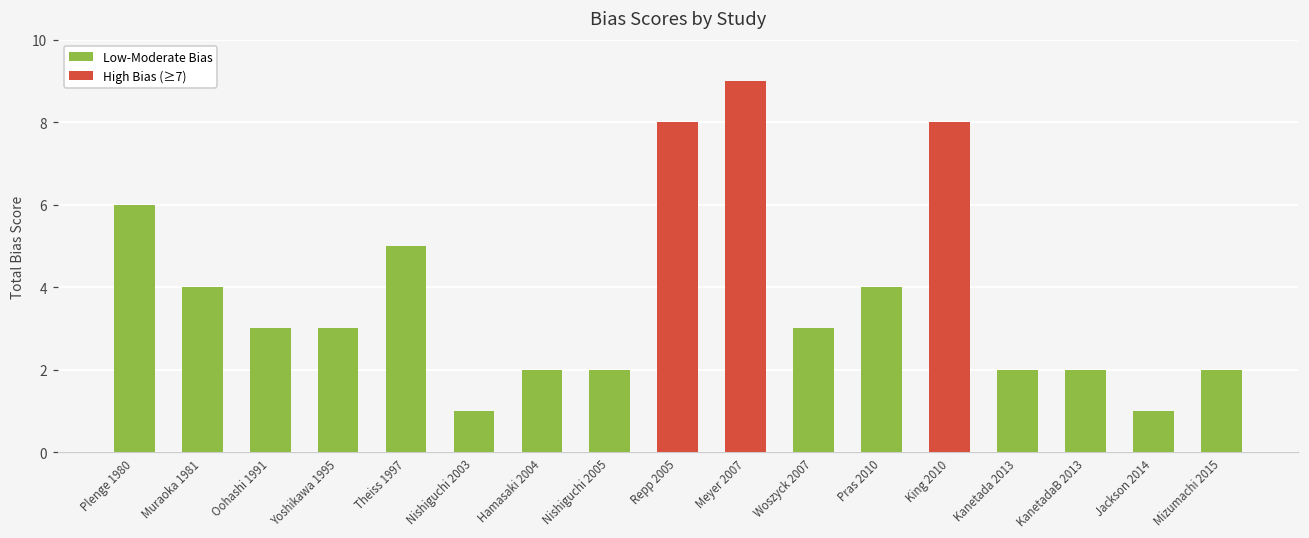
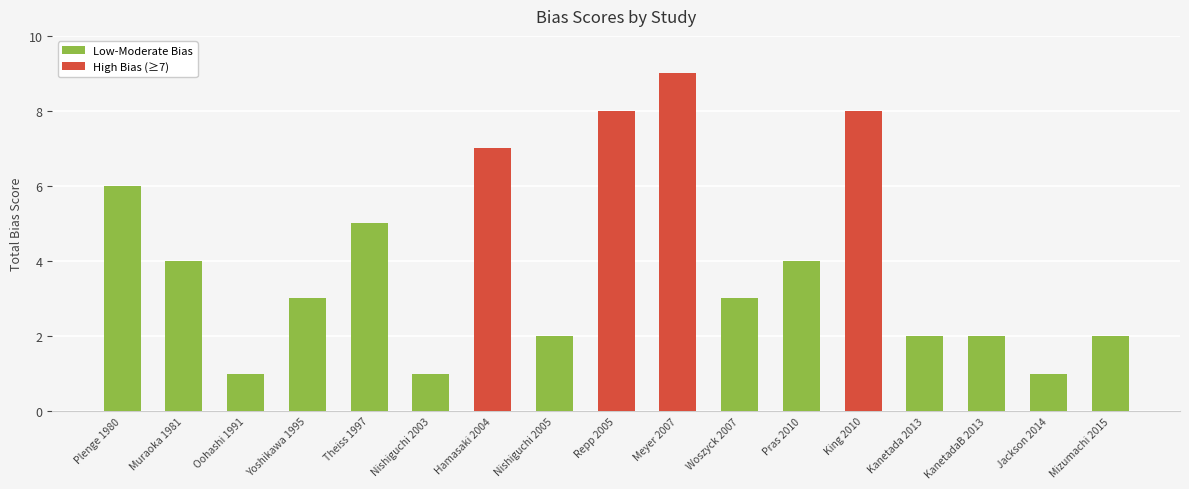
Oohashi 1991: 3 -> 1
Hamasaki 2004: 2 -> 7
